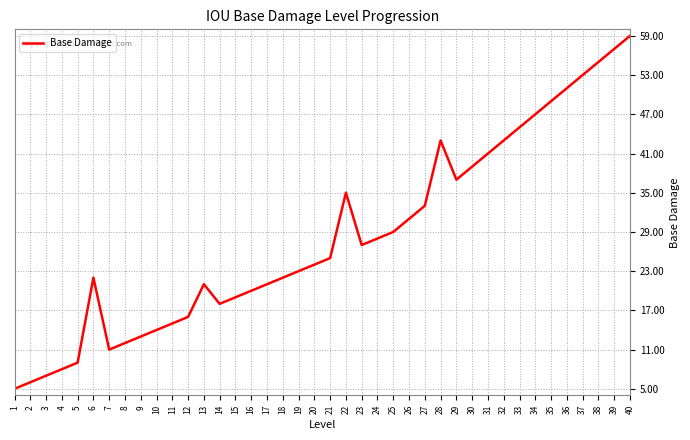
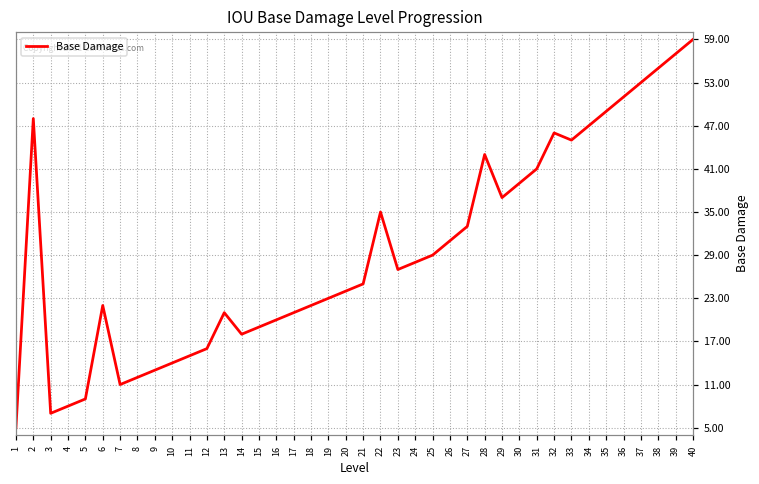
2: 6 -> 48
32: 43 -> 46
